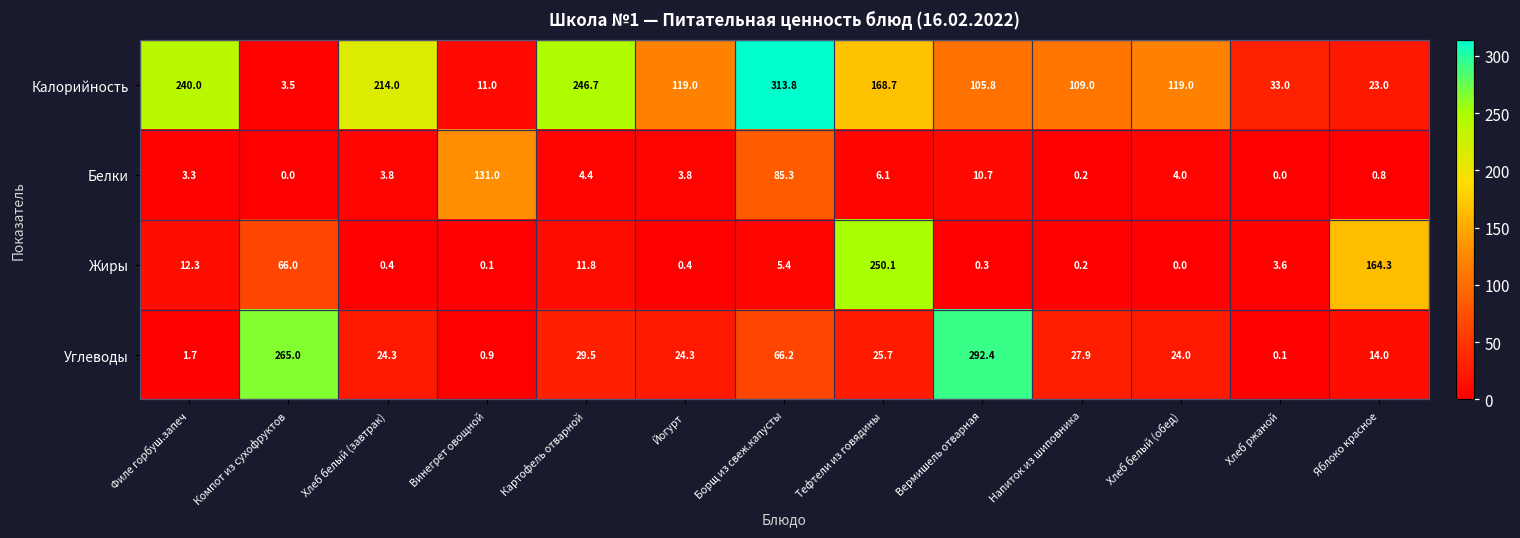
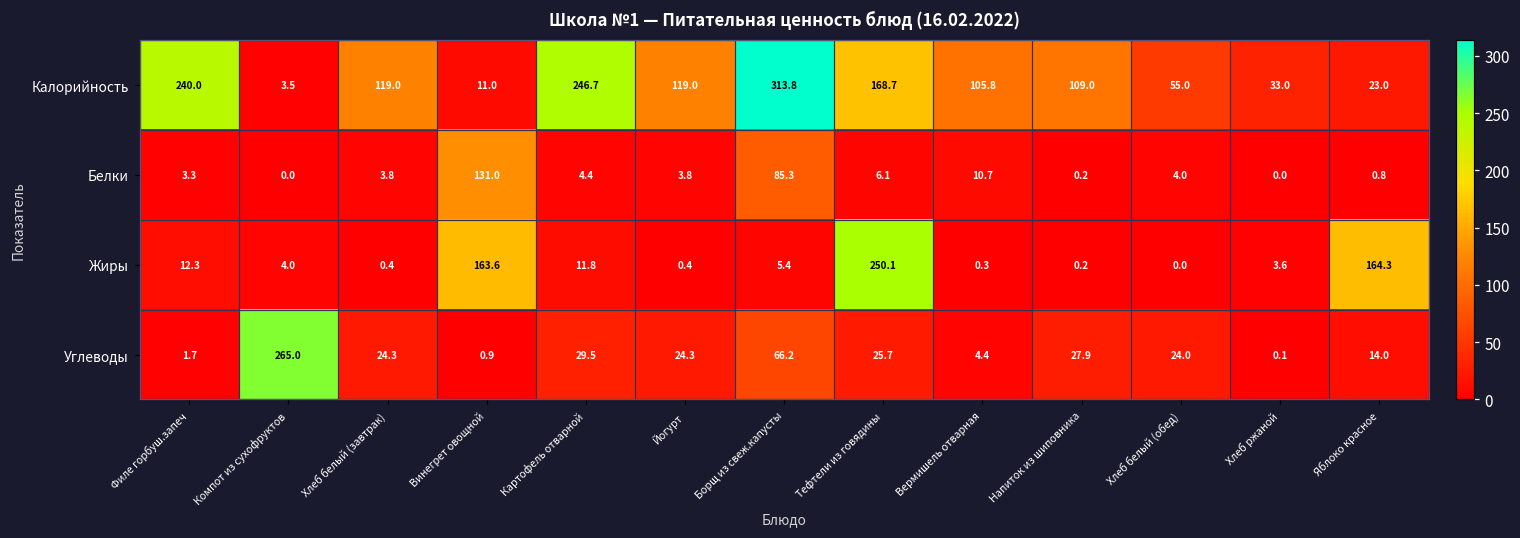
Калорийность, Хлеб белый (завтрак): 214.0 -> 119.0
Калорийность, Хлеб белый (обед): 119.0 -> 55.0
Жиры, Компот из сухофруктов: 66.0 -> 4.0
Жиры, Винегрет овощной: 0.1 -> 163.6
Углеводы, Вермишель отварная: 292.4 -> 4.4
